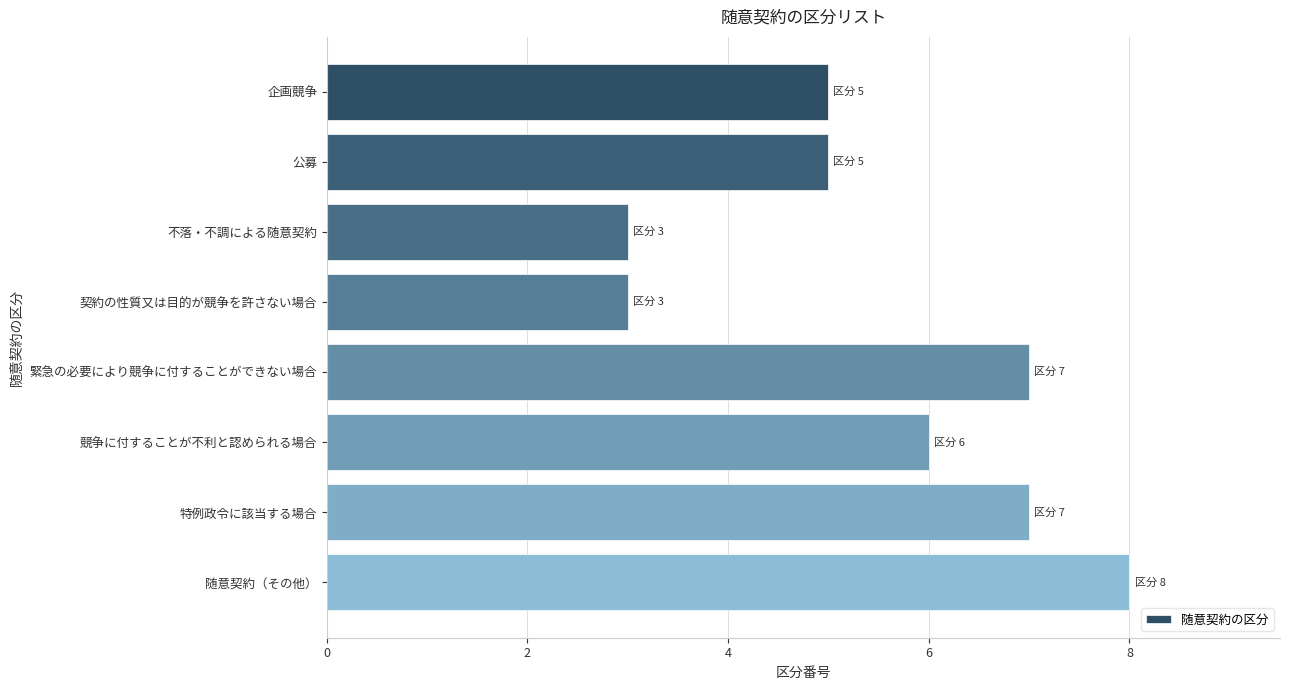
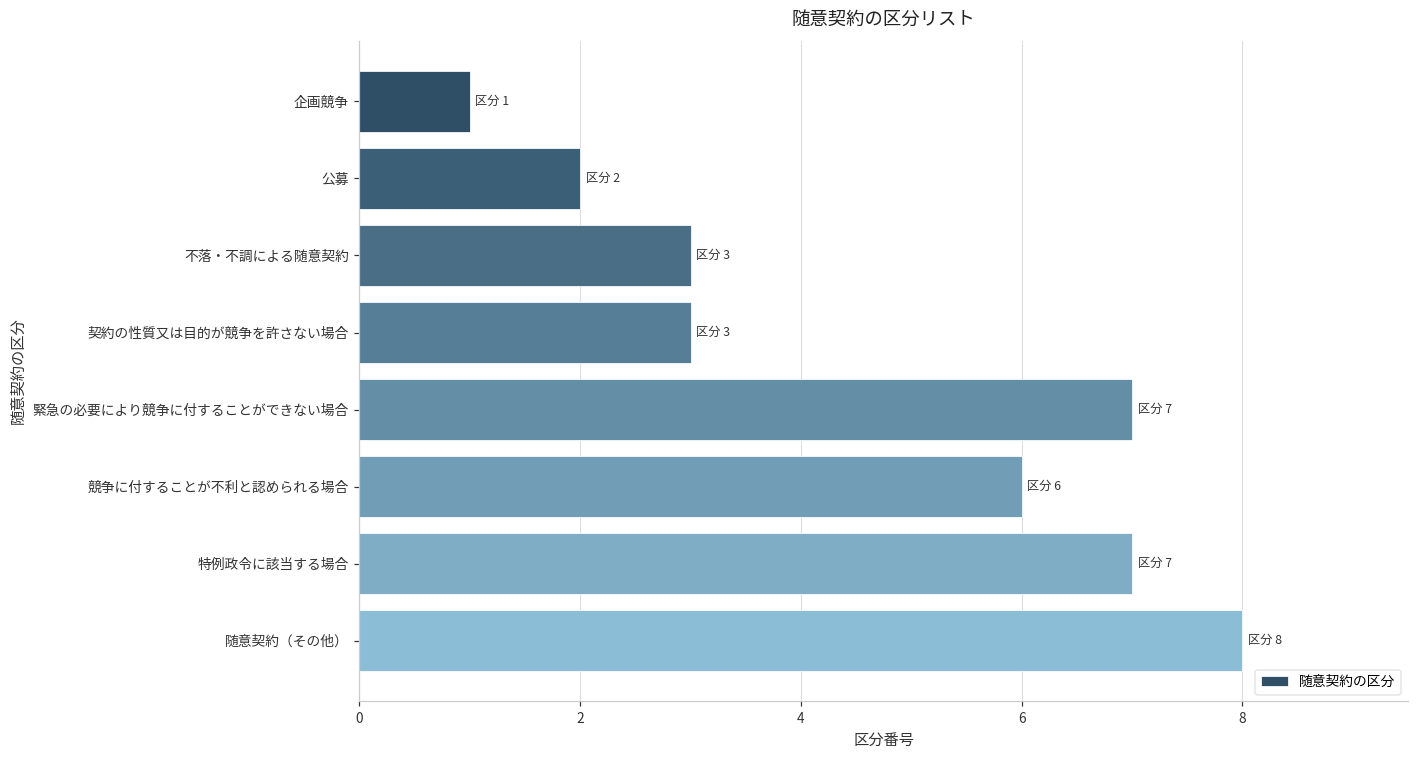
企画競争: 5 -> 1
公募: 5 -> 2
